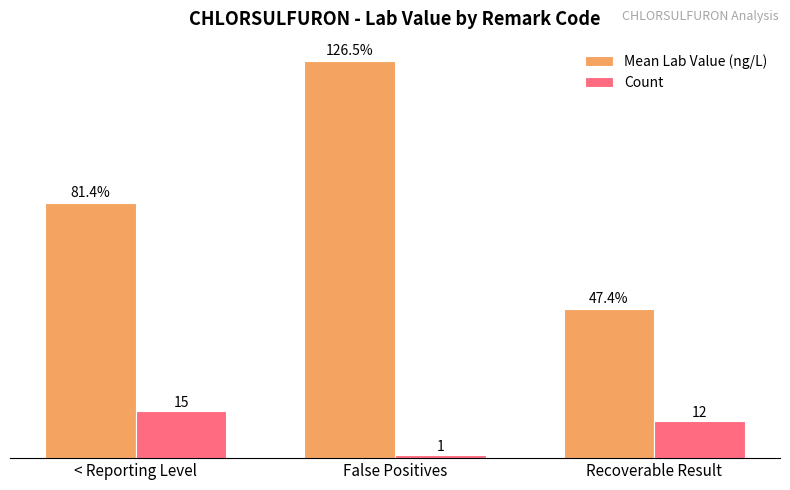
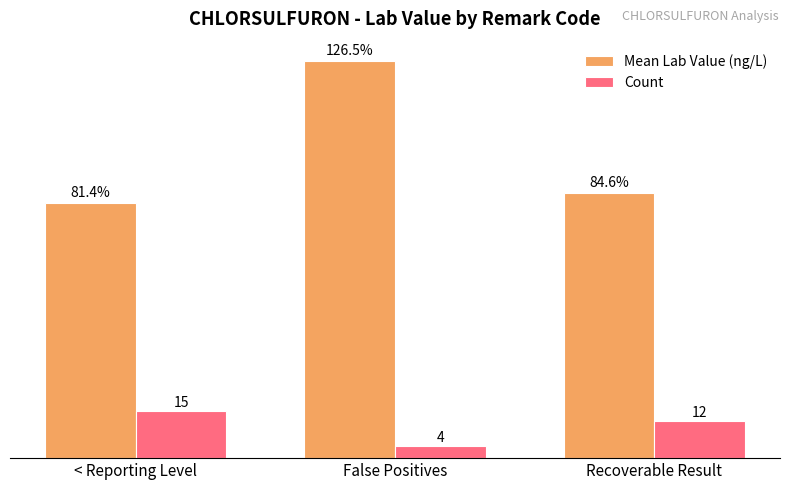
Count, False Positives: 1 -> 4
Mean Lab Value (ng/L), Recoverable Result: 47.4% -> 84.6%
